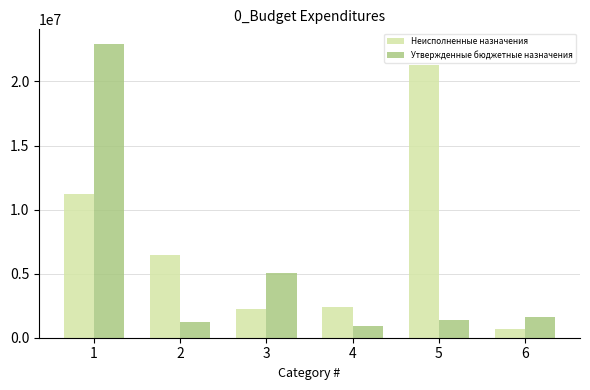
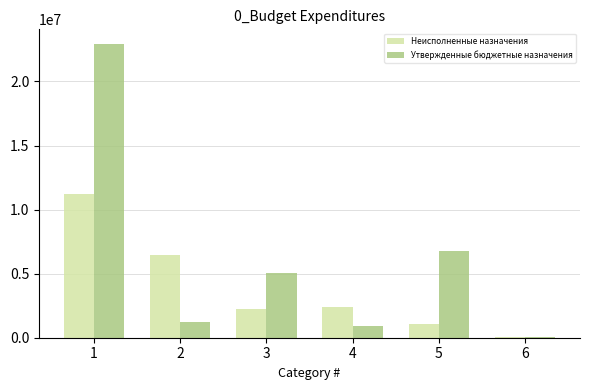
Неисполненные назначения, 5: 21300000 -> 1100000
Утвержденные бюджетные назначения, 5: 1400000 -> 6800000
Неисполненные назначения, 6: 700000 -> 100000
Утвержденные бюджетные назначения, 6: 1600000 -> 100000
